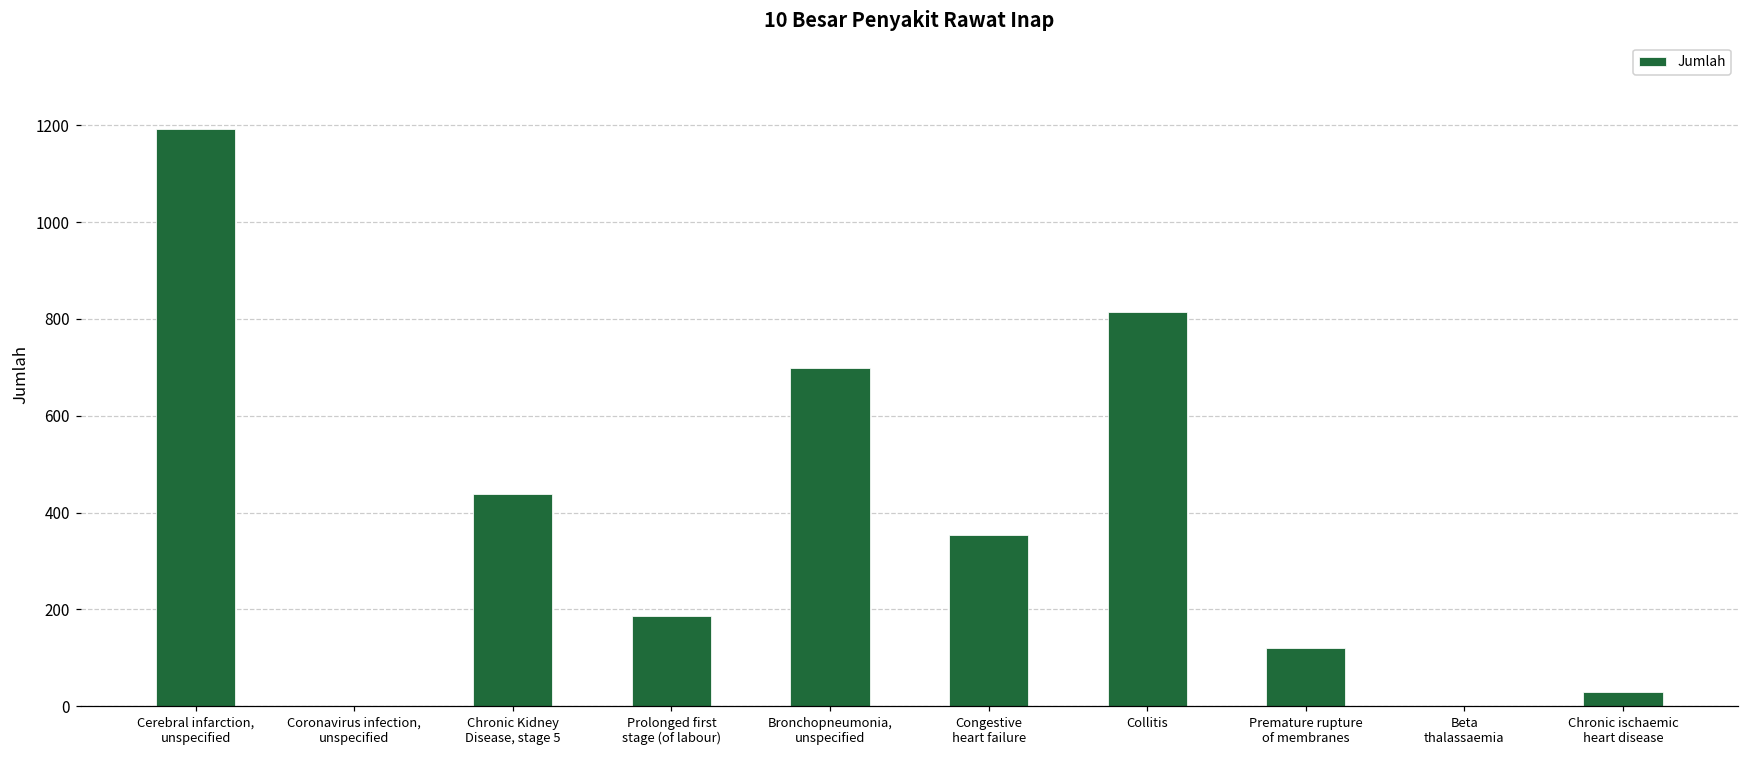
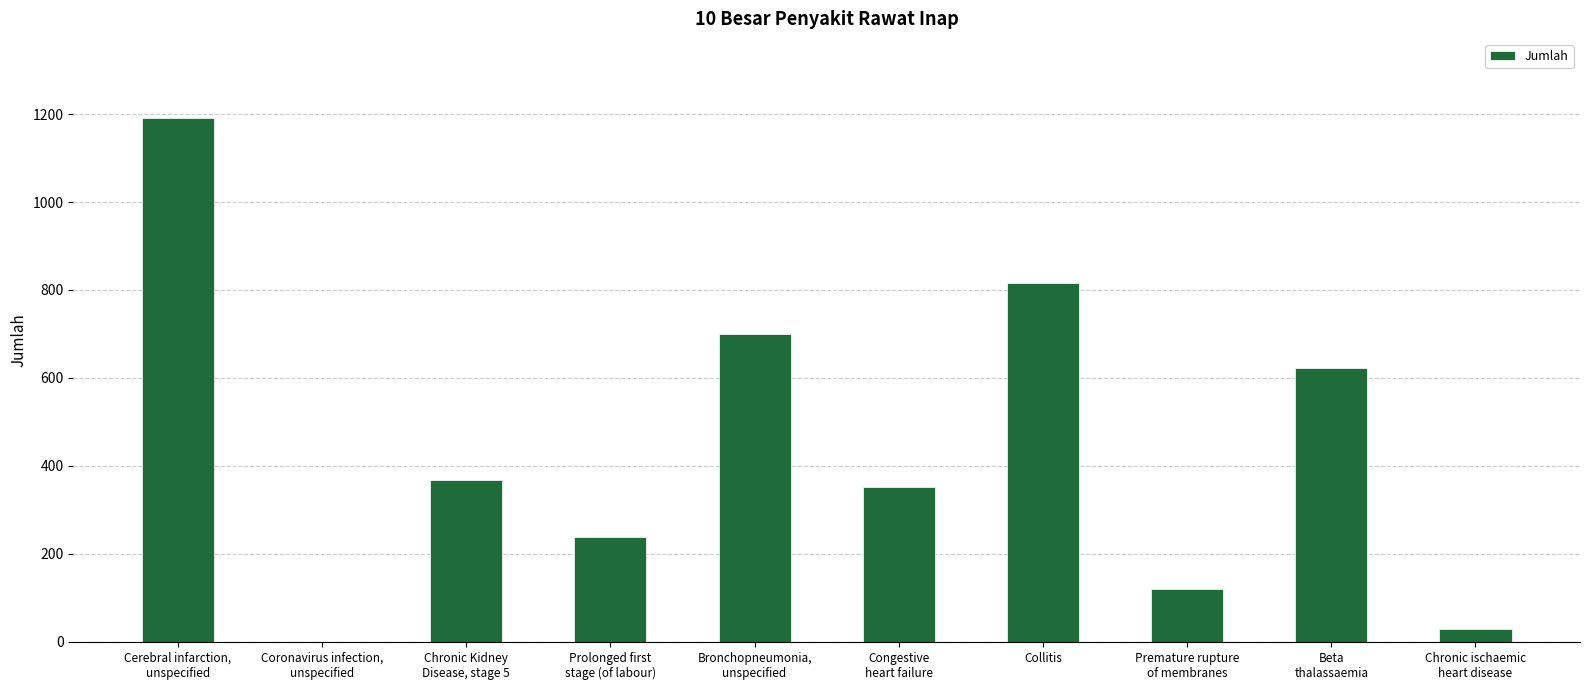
Chronic Kidney Disease, stage 5: 440 -> 370
Prolonged first stage (of labour): 190 -> 240
Beta thalassaemia: 0 -> 620
